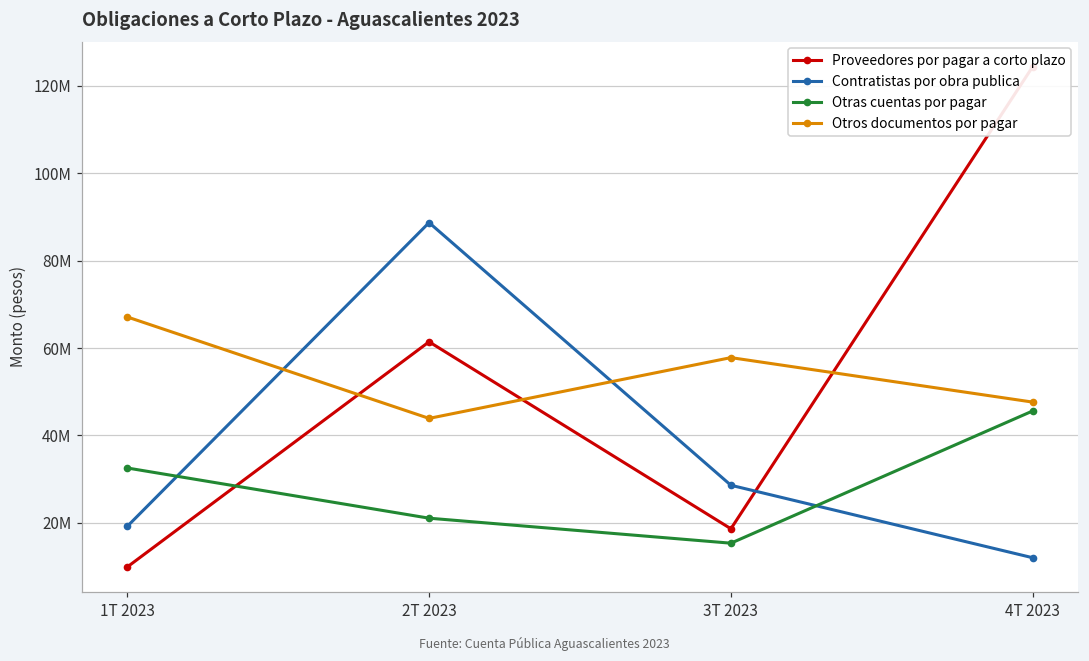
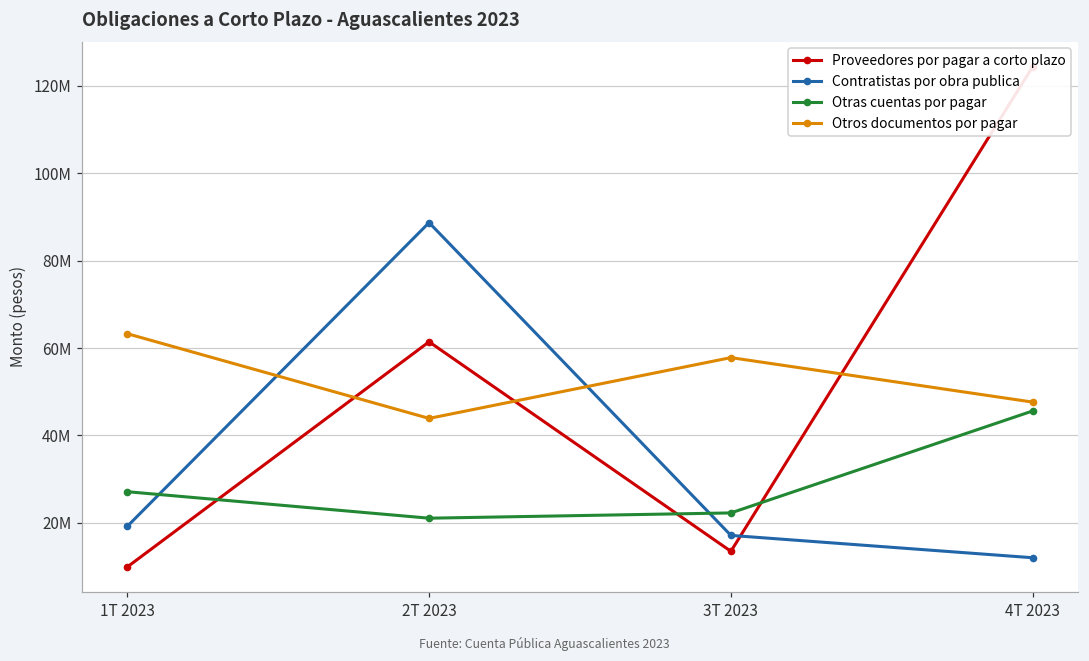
Otras cuentas por pagar, 1T 2023: 33000000 -> 27000000
Otros documentos por pagar, 1T 2023: 67000000 -> 63000000
Proveedores por pagar a corto plazo, 3T 2023: 19000000 -> 13000000
Contratistas por obra publica, 3T 2023: 29000000 -> 17000000
Otras cuentas por pagar, 3T 2023: 15000000 -> 22000000
